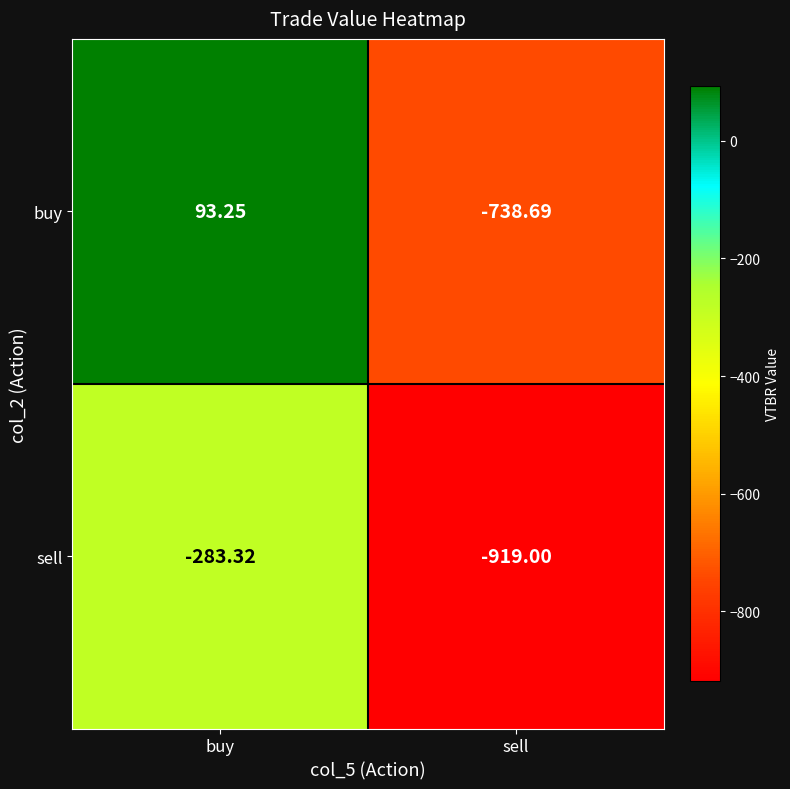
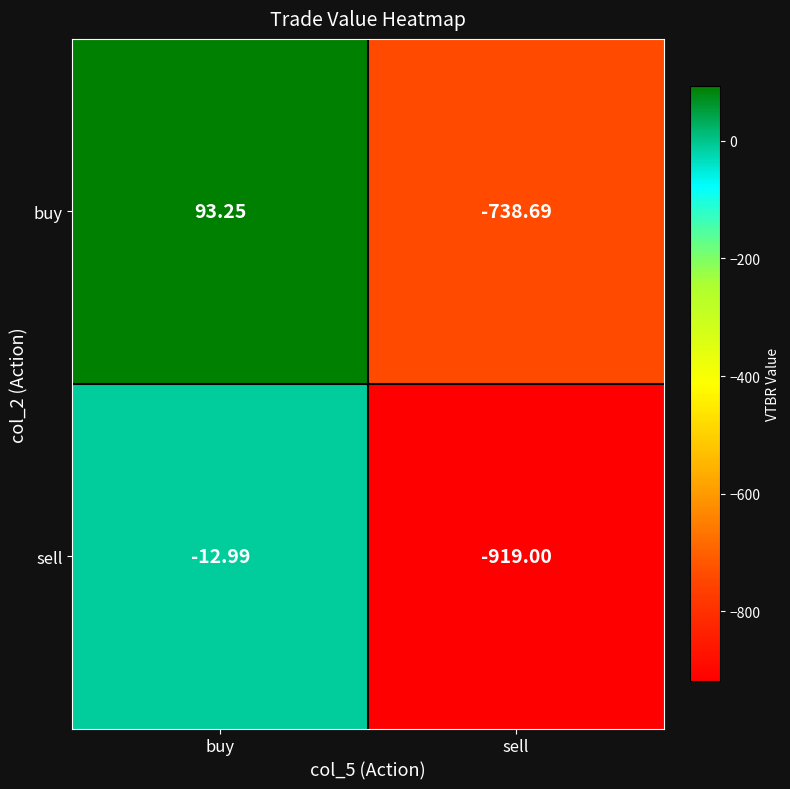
sell, buy: -283.32 -> -12.99
